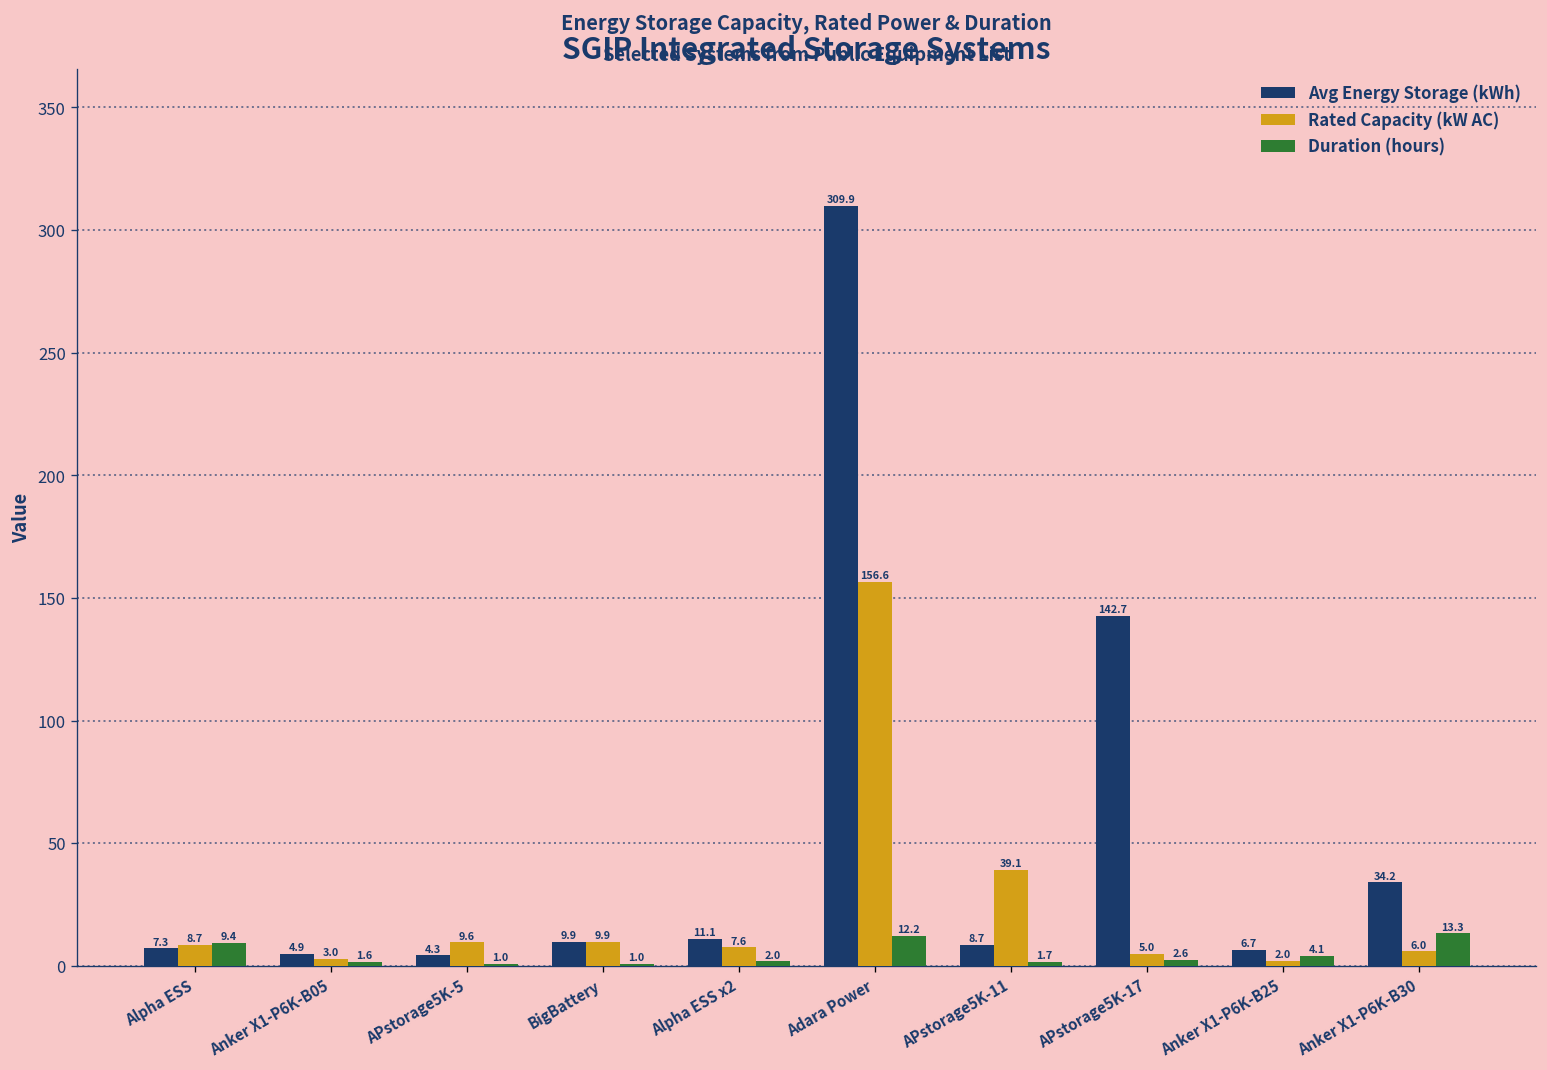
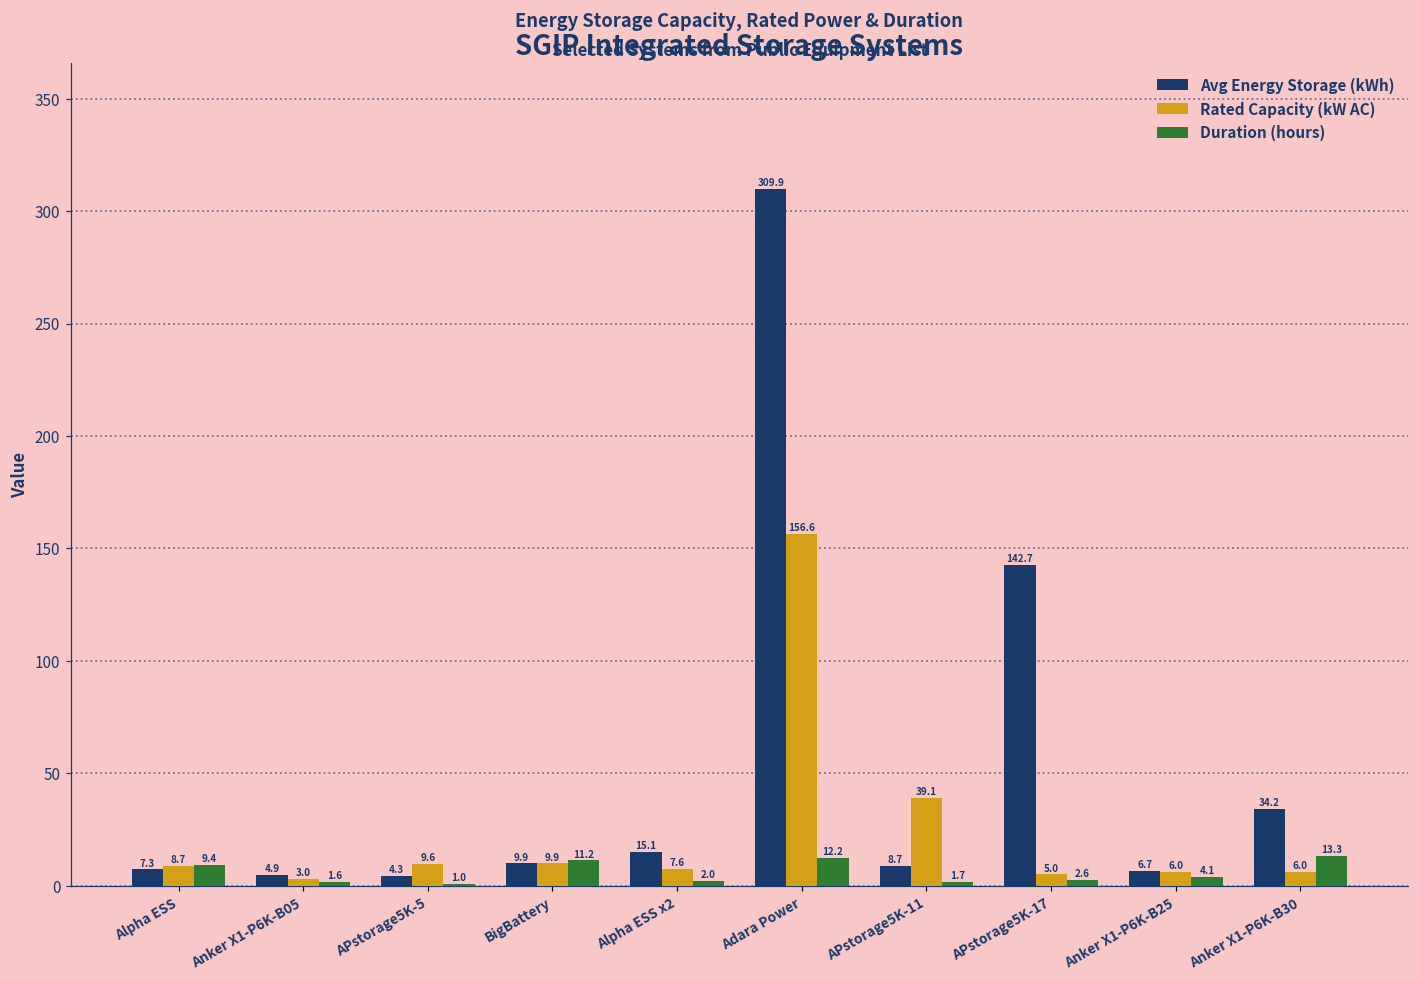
Duration (hours), BigBattery: 1.0 -> 11.2
Avg Energy Storage (kWh), Alpha ESS x2: 11.1 -> 15.1
Rated Capacity (kW AC), Anker X1-P6K-B25: 2.0 -> 6.0
